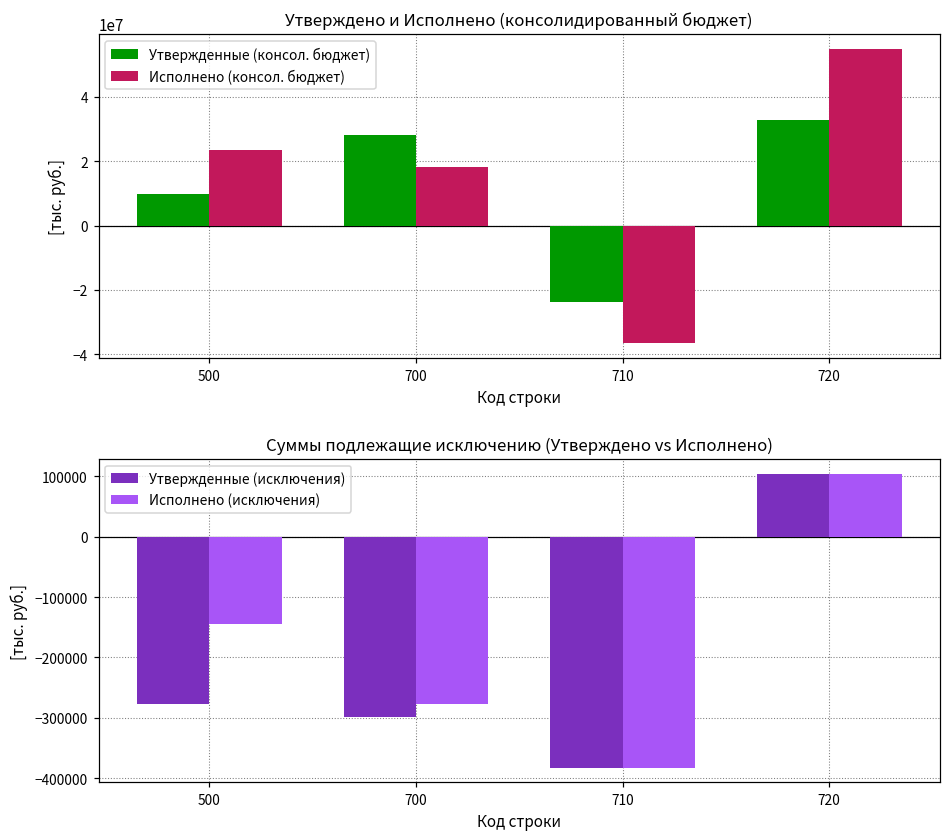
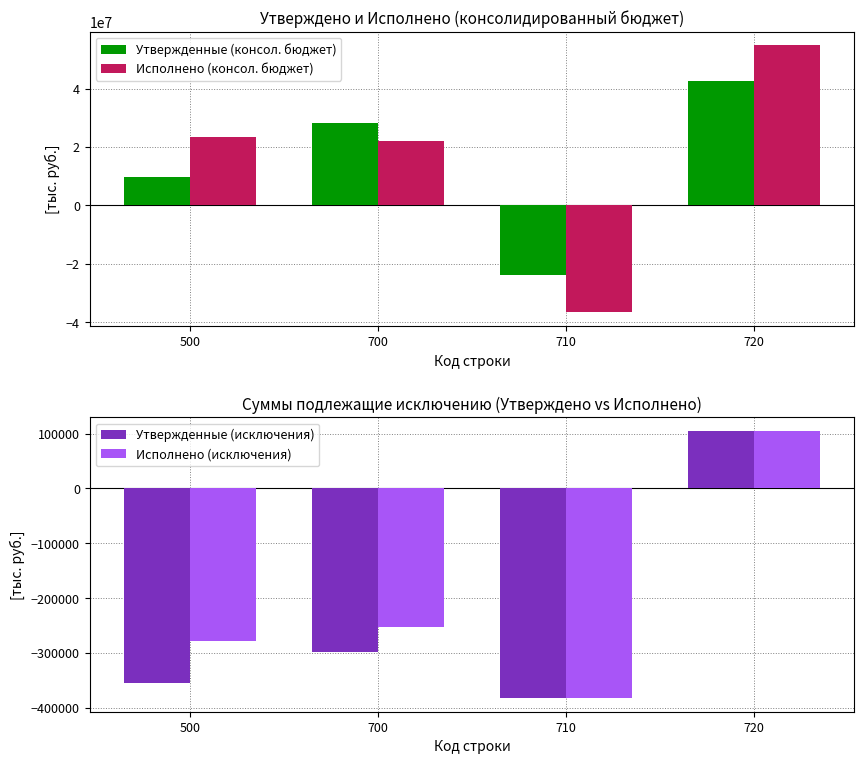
Утверждено и Исполнено (консолидированный бюджет), Исполнено (консол. бюджет), 700: 18000000 -> 22000000
Утверждено и Исполнено (консолидированный бюджет), Утвержденные (консол. бюджет), 720: 33000000 -> 43000000
Суммы подлежащие исключению (Утверждено vs Исполнено), Утвержденные (исключения), 500: -280000 -> -350000
Суммы подлежащие исключению (Утверждено vs Исполнено), Исполнено (исключения), 500: -150000 -> -280000
Суммы подлежащие исключению (Утверждено vs Исполнено), Исполнено (исключения), 700: -280000 -> -250000
